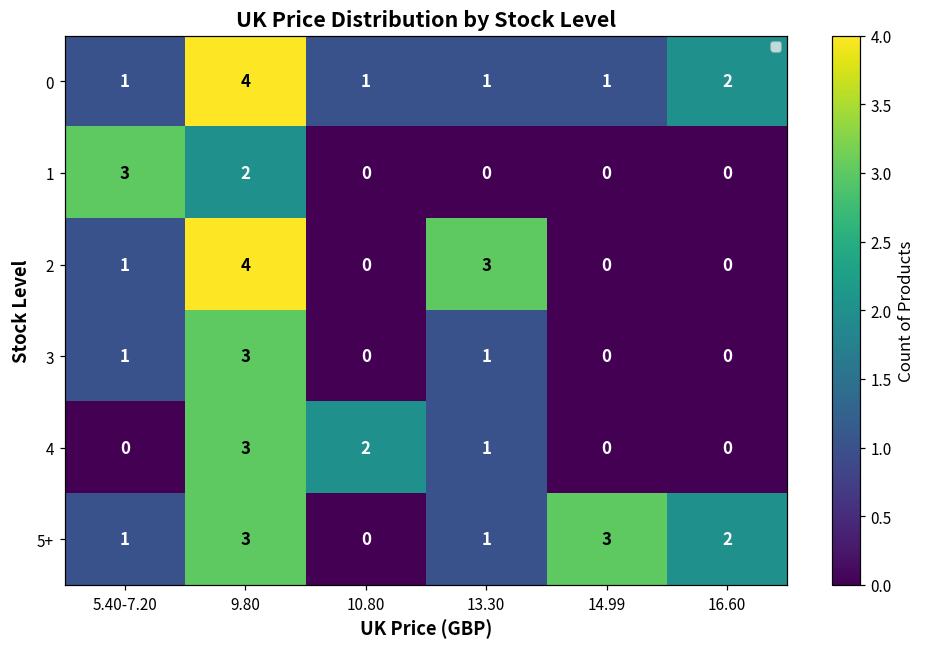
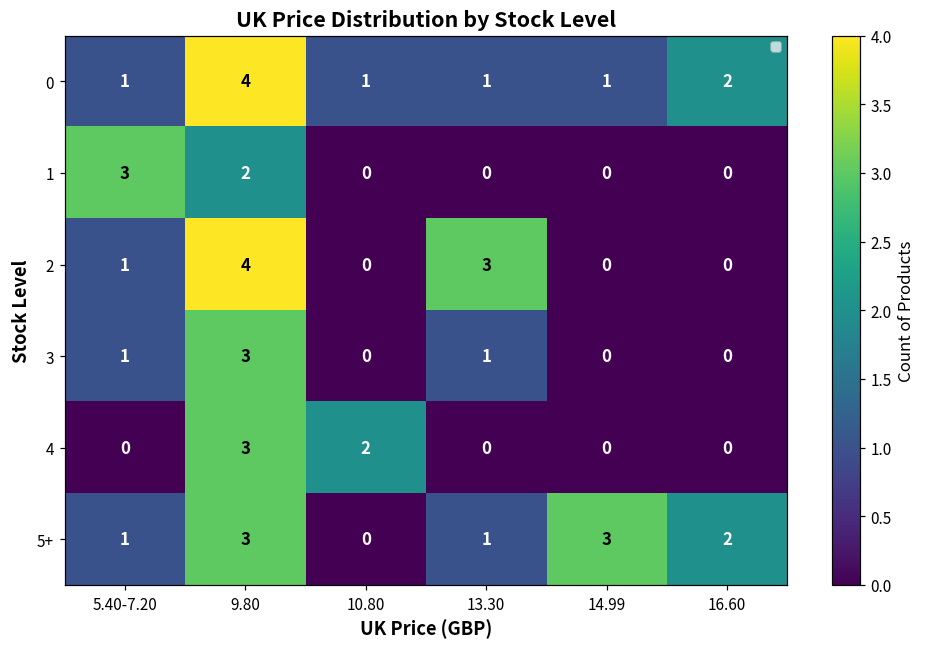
4, 13.30: 1 -> 0
